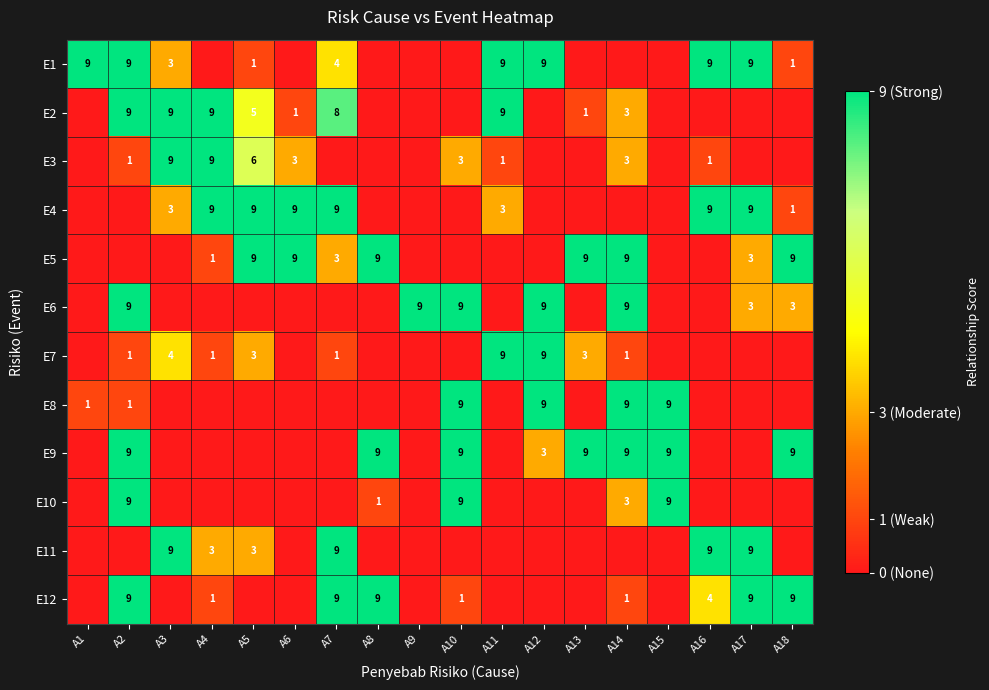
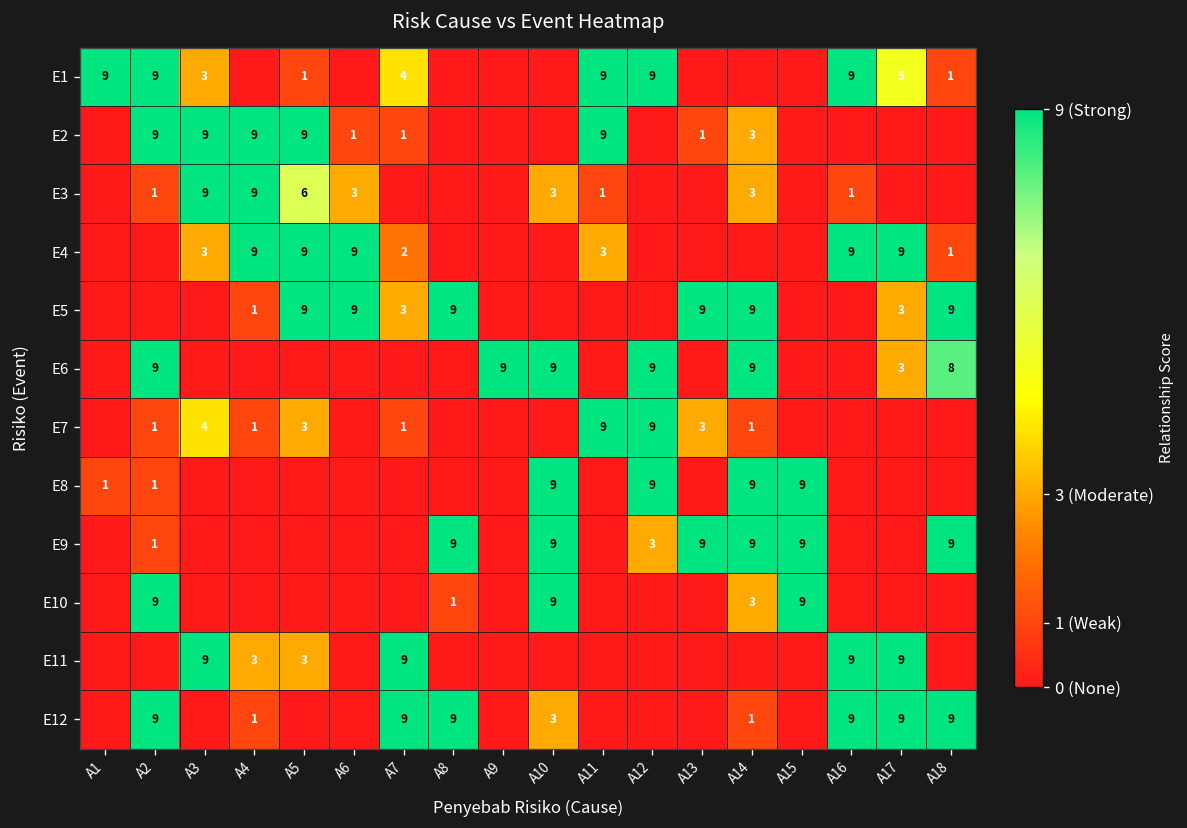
E1, A17: 9 -> 5
E2, A5: 5 -> 9
E2, A7: 8 -> 1
E4, A7: 9 -> 2
E6, A18: 3 -> 8
E9, A2: 9 -> 1
E12, A10: 1 -> 3
E12, A16: 4 -> 9
